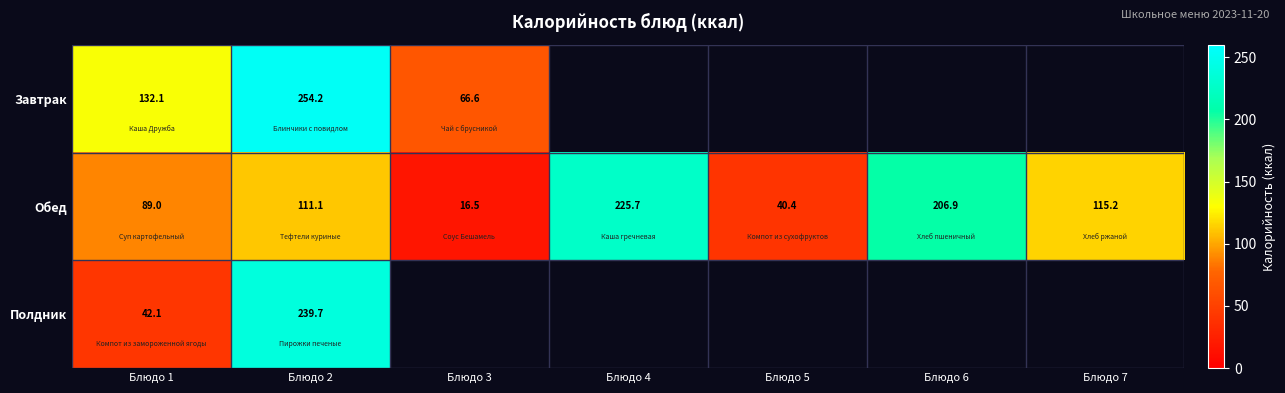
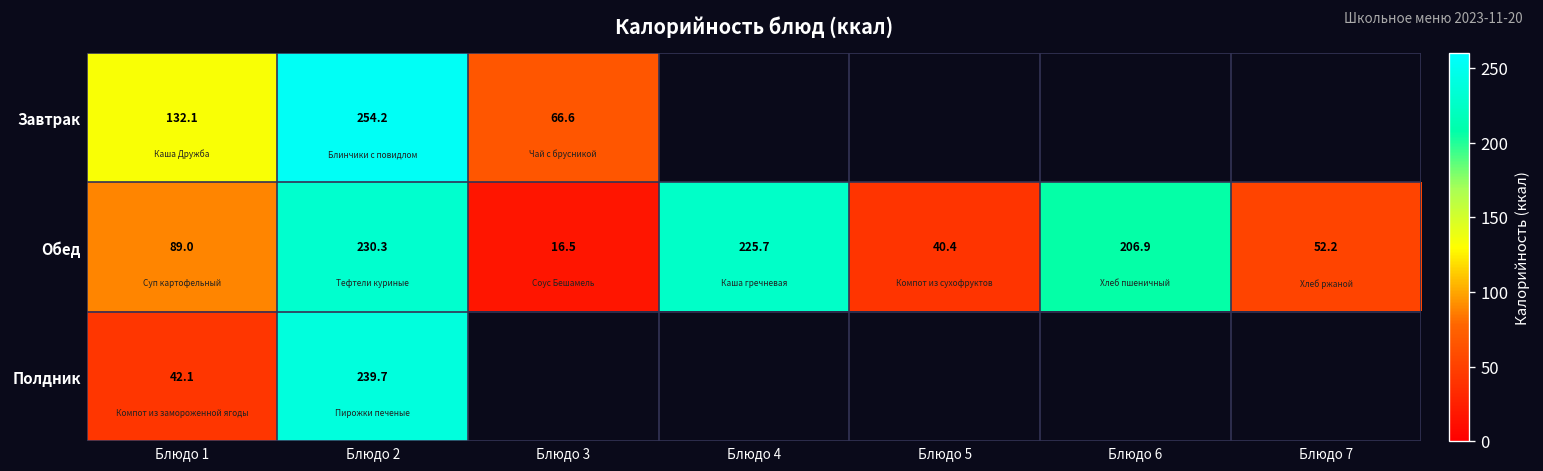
Обед, Блюдо 2: 111.1 -> 230.3
Обед, Блюдо 7: 115.2 -> 52.2
